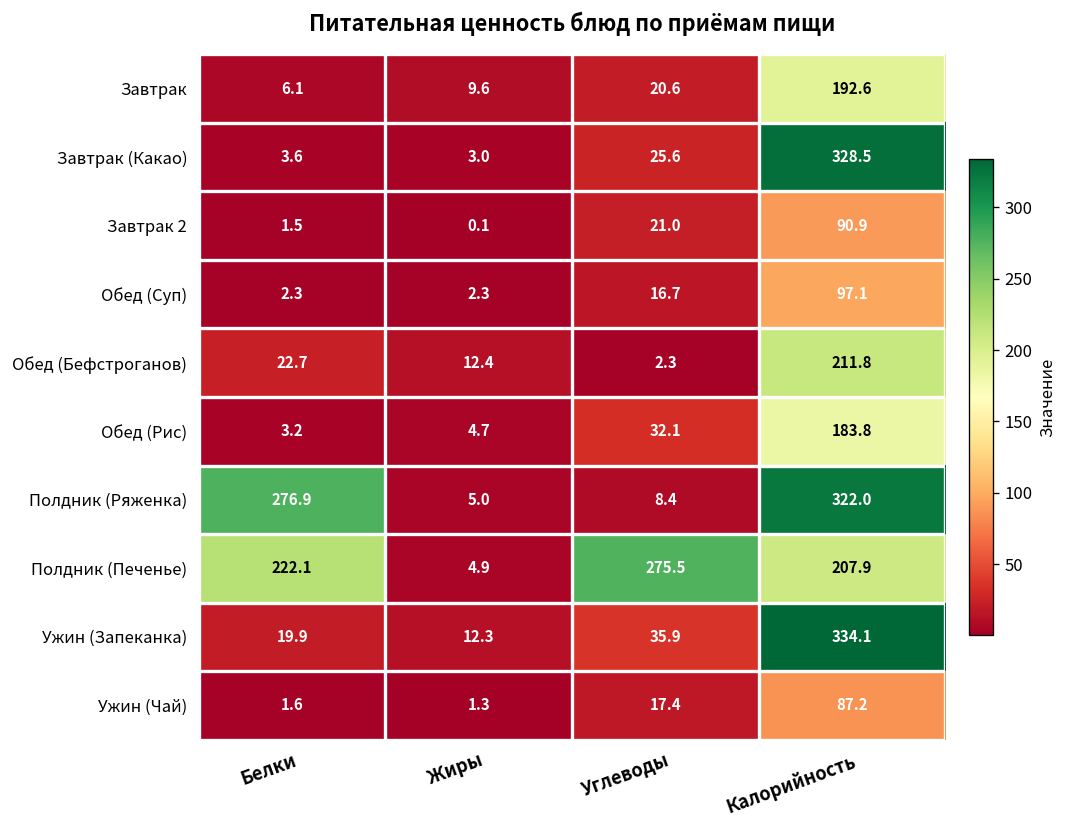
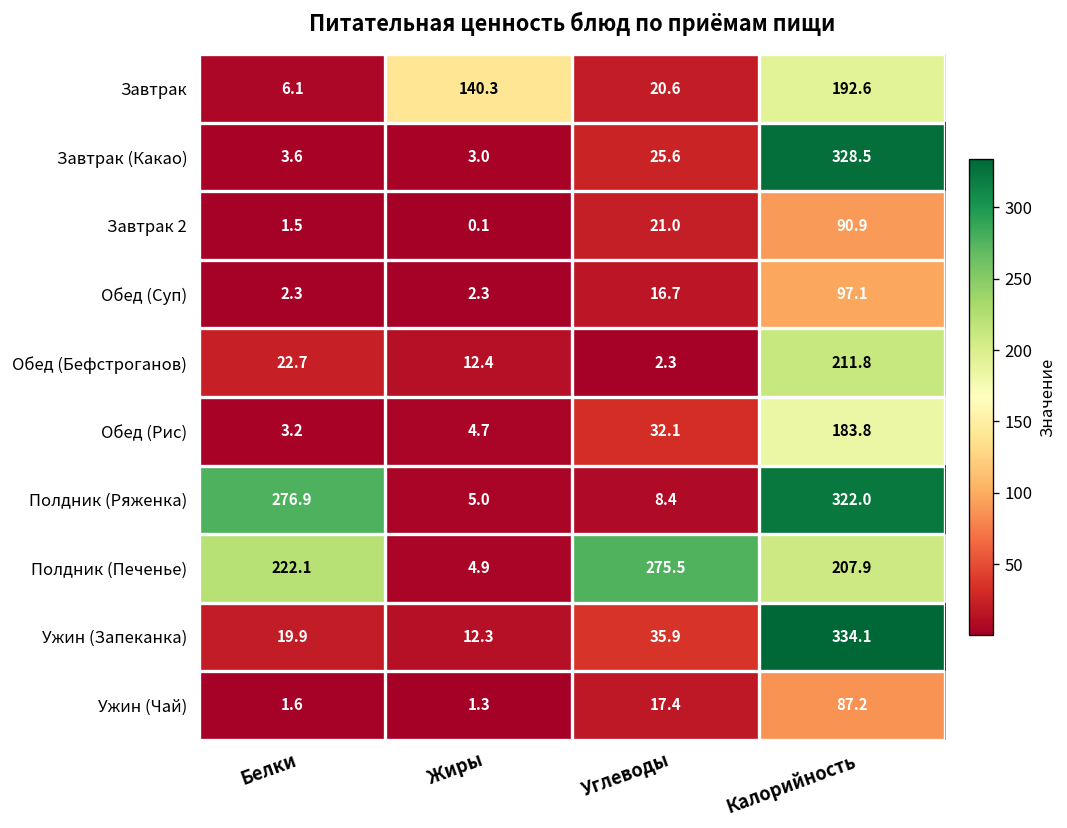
Завтрак, Жиры: 9.6 -> 140.3
